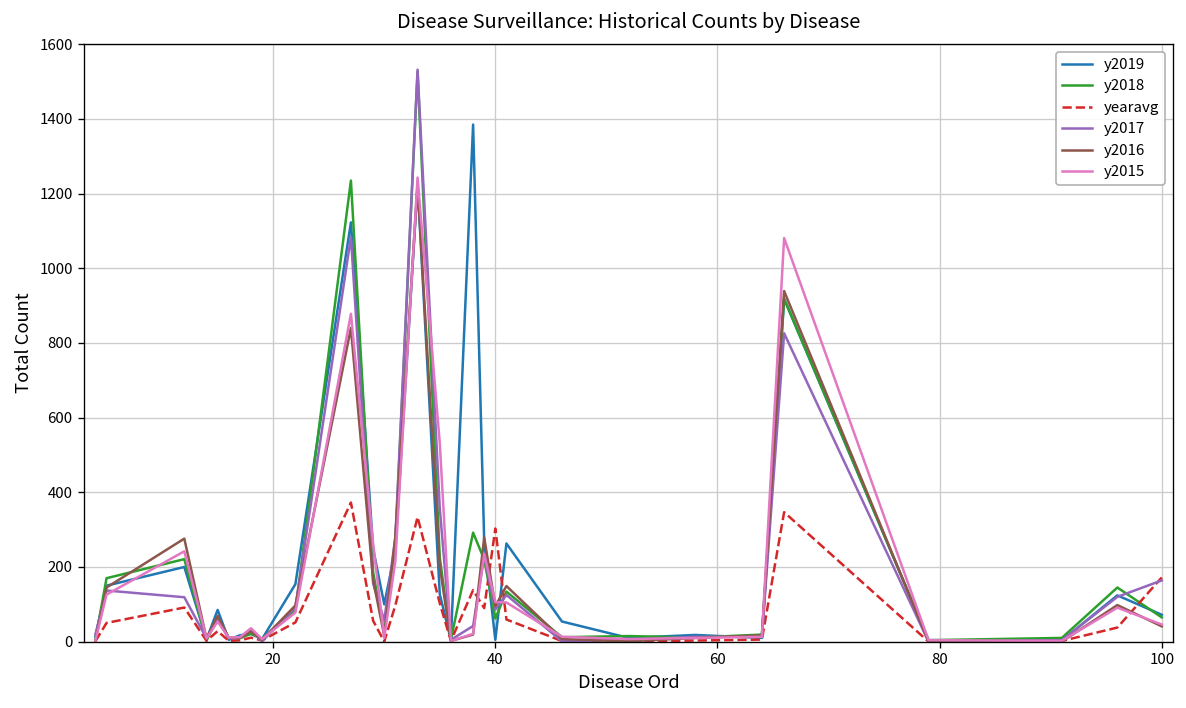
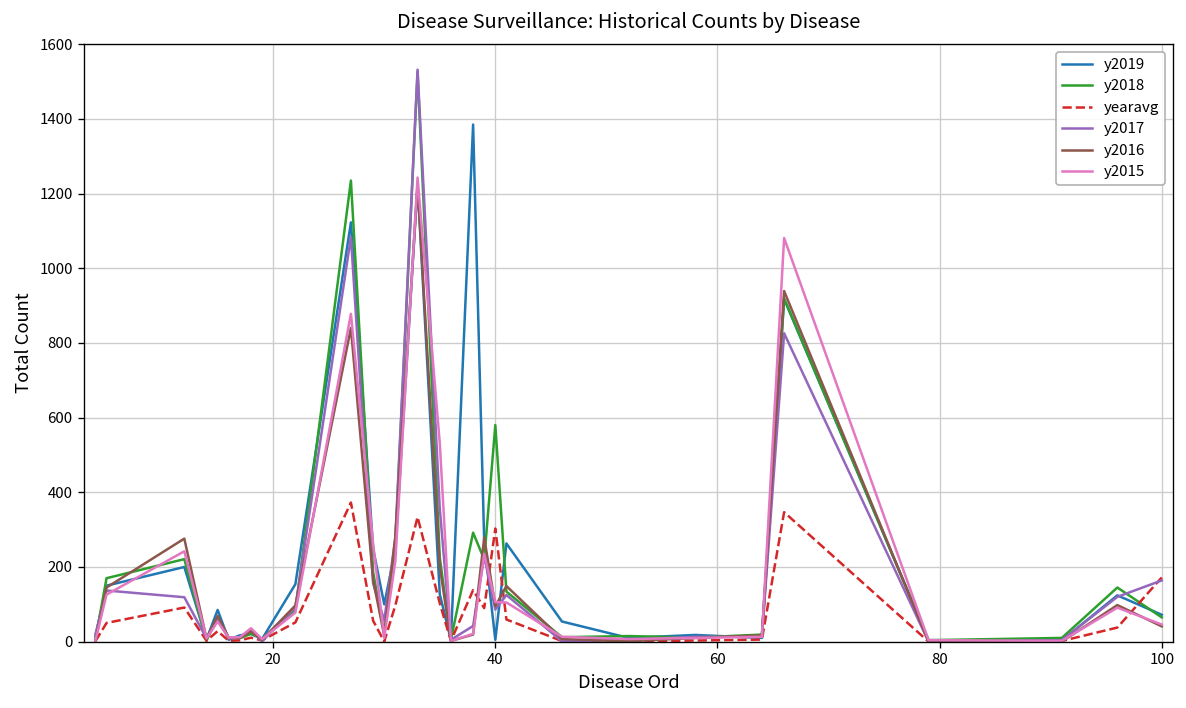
y2018, 40: 60 -> 580
